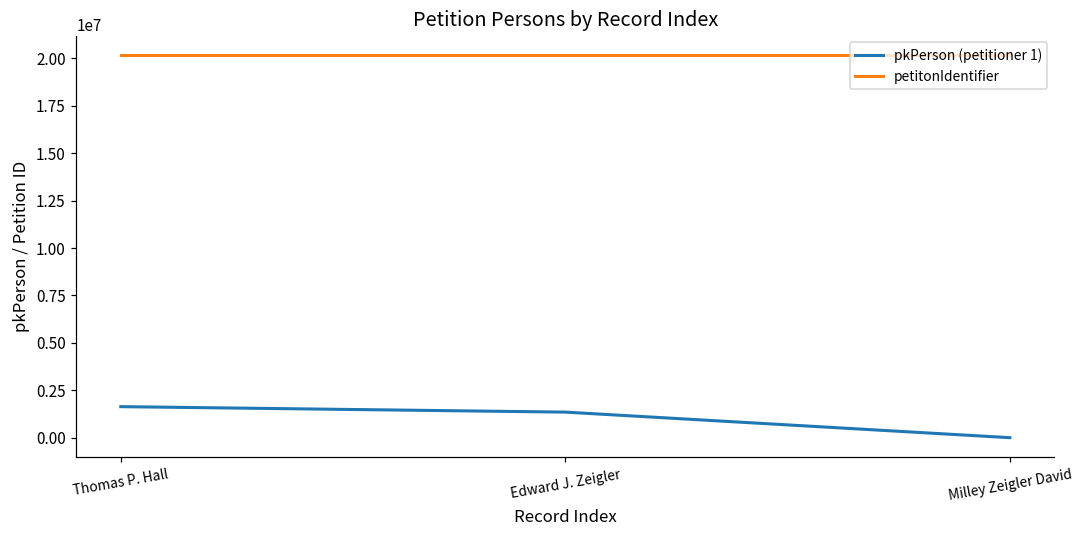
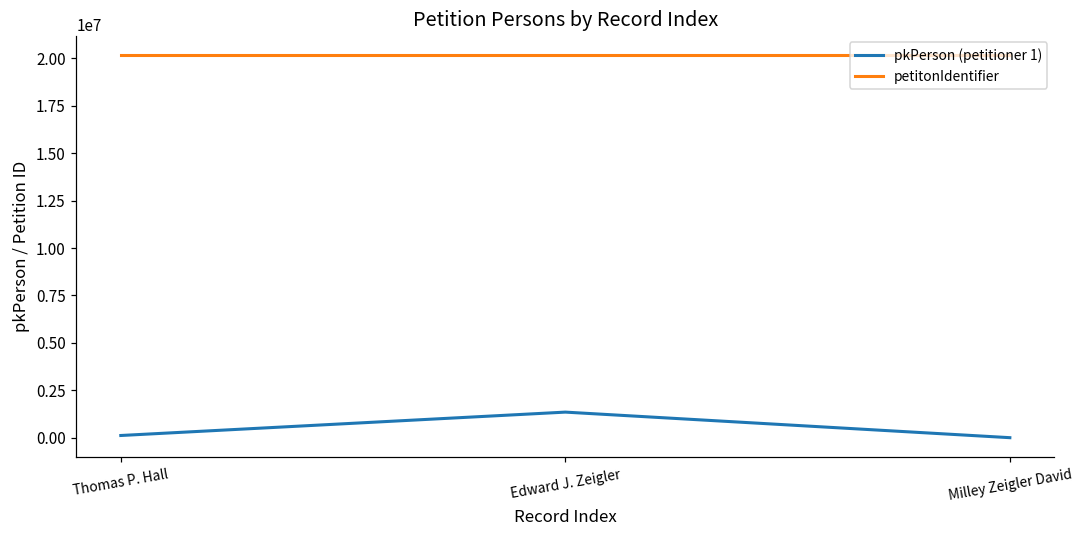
pkPerson (petitioner 1), Thomas P. Hall: 1600000 -> 100000
